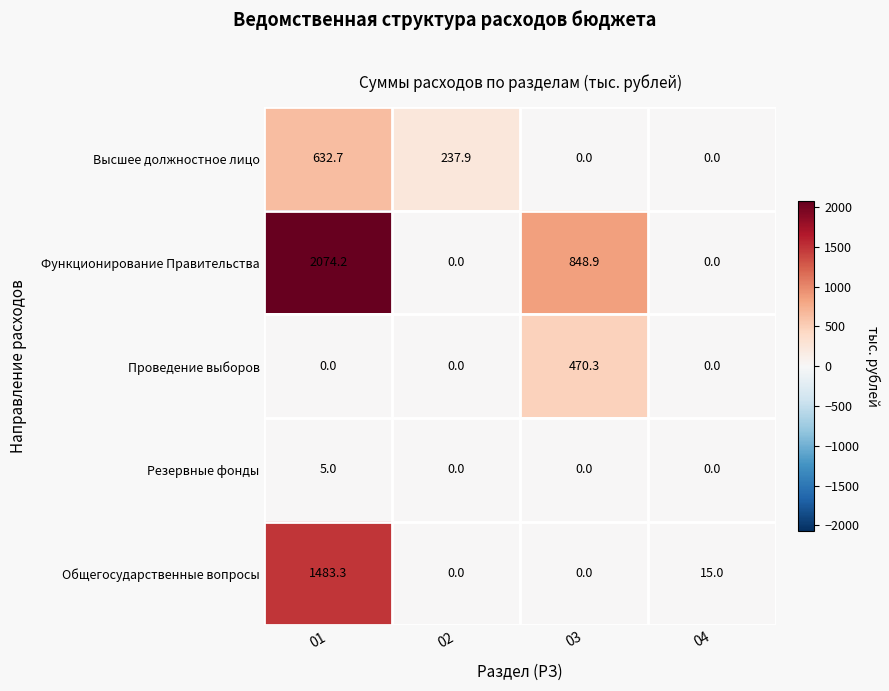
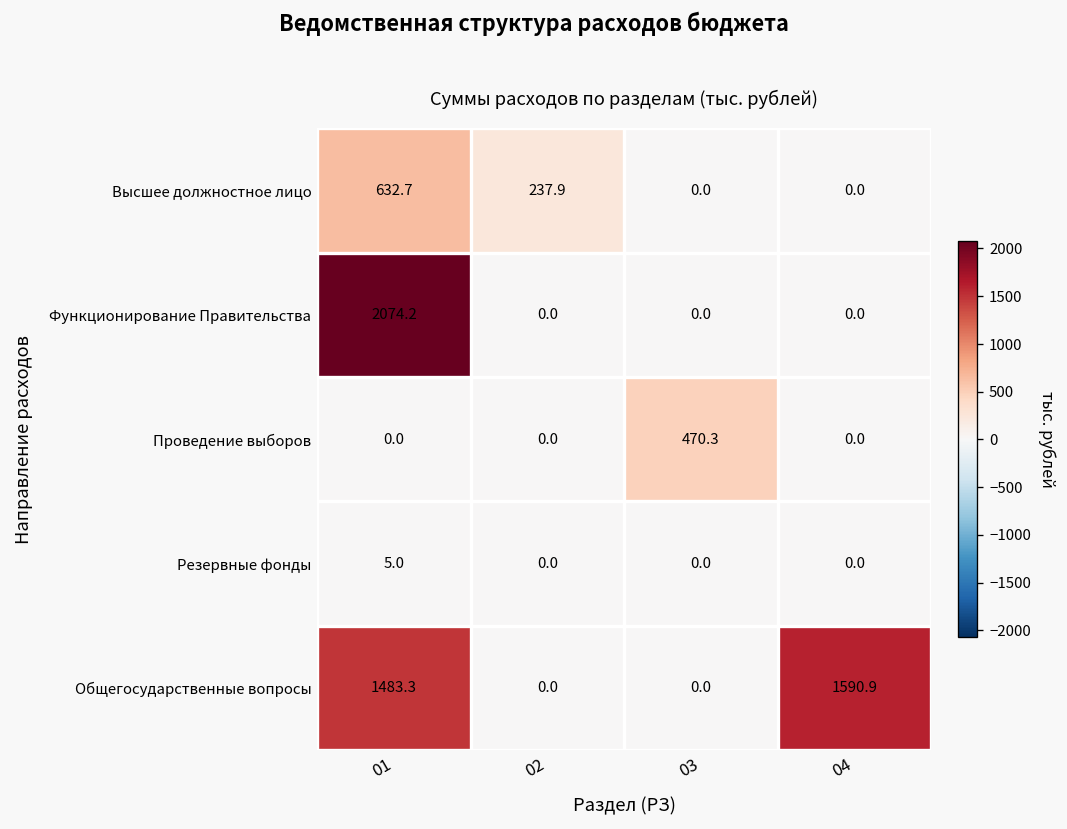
Функционирование Правительства, 03: 848.9 -> 0.0
Общегосударственные вопросы, 04: 15.0 -> 1590.9
